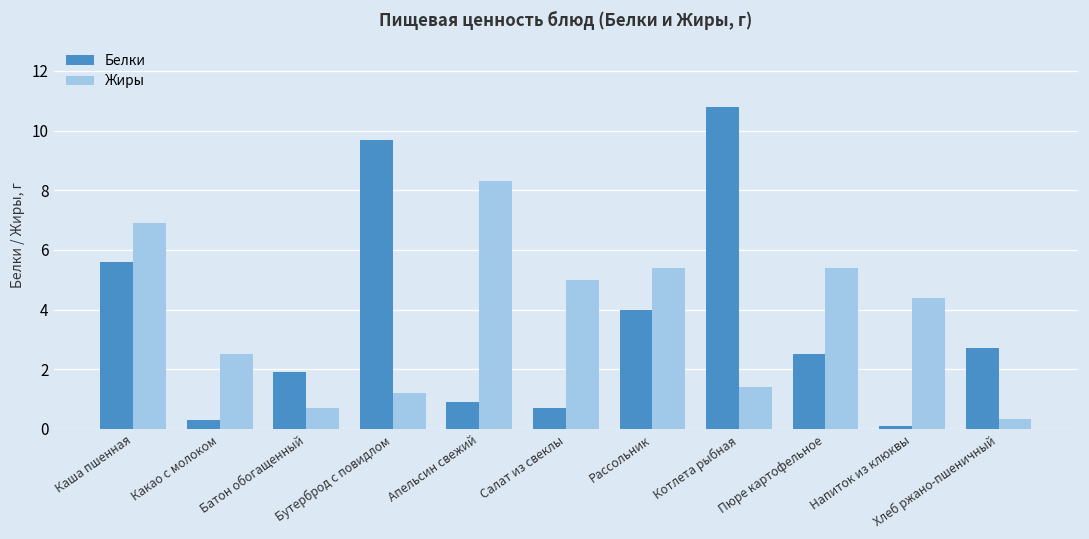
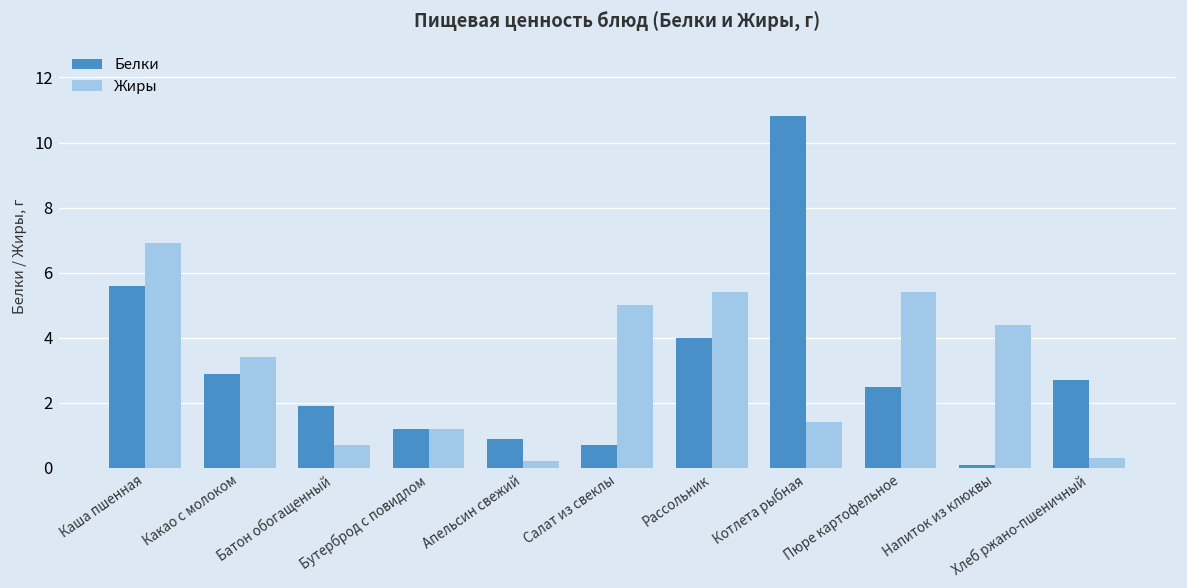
Белки, Какао с молоком: 0.3 -> 2.9
Жиры, Какао с молоком: 2.5 -> 3.4
Белки, Бутерброд с повидлом: 9.7 -> 1.2
Жиры, Апельсин свежий: 8.3 -> 0.2
